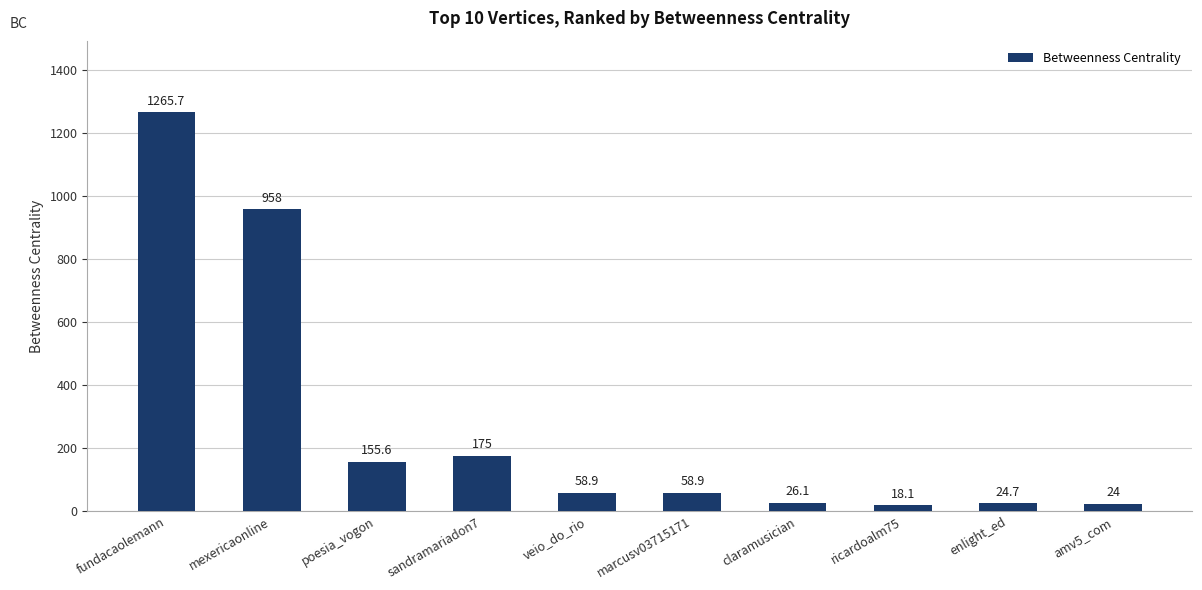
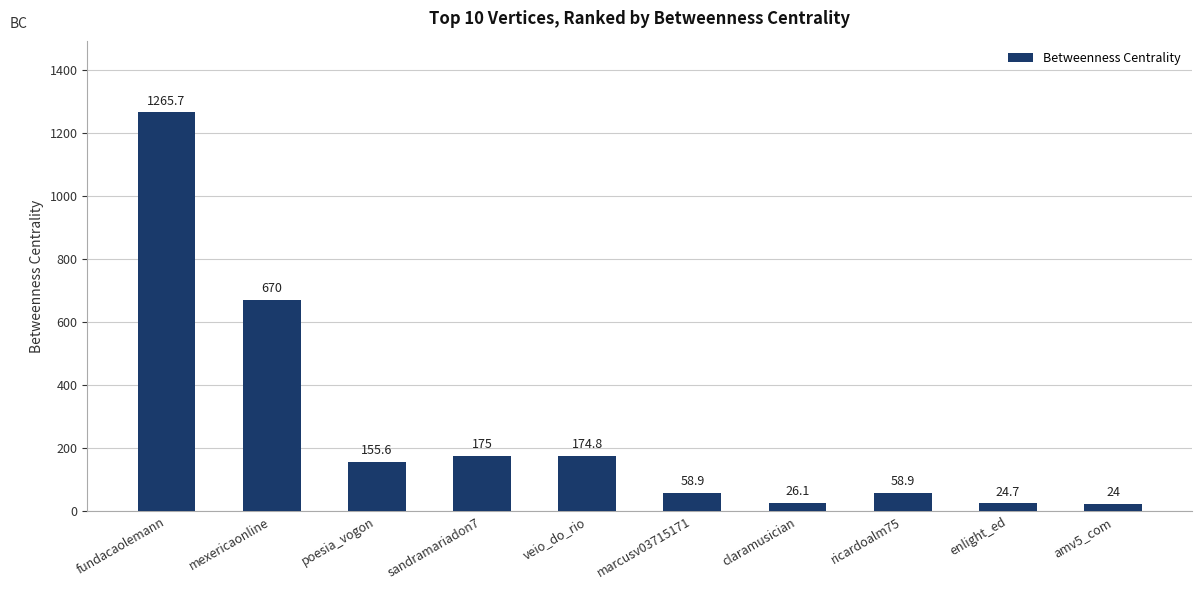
mexericaonline: 958 -> 670
veio_do_rio: 58.9 -> 174.8
ricardoalm75: 18.1 -> 58.9
